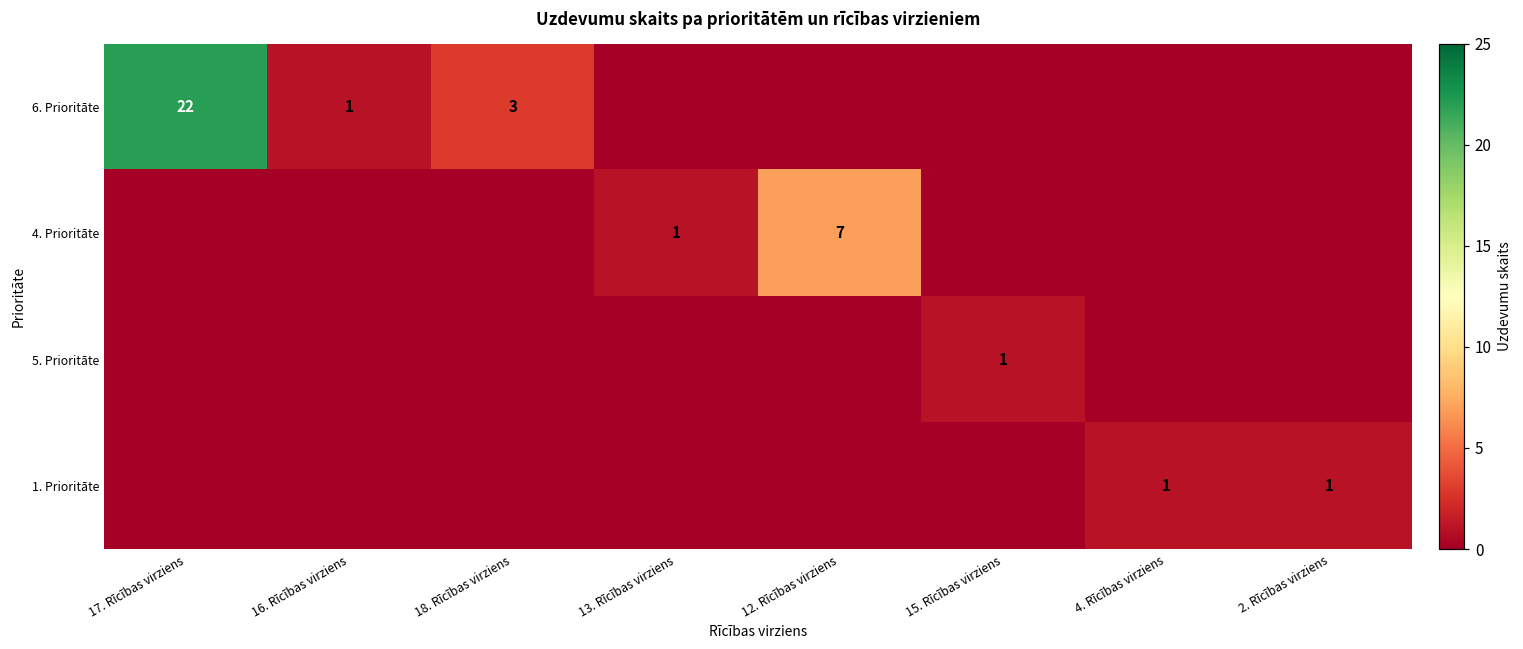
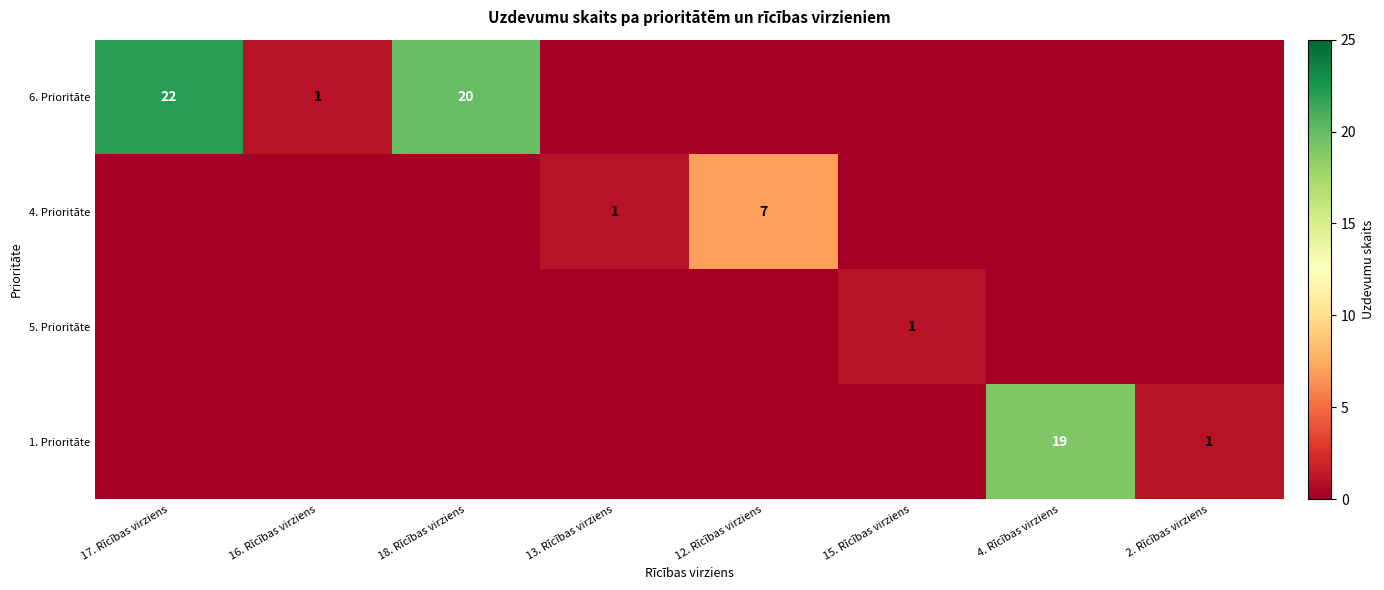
6. Prioritāte, 18. Rīcības virziens: 3 -> 20
1. Prioritāte, 4. Rīcības virziens: 1 -> 19
